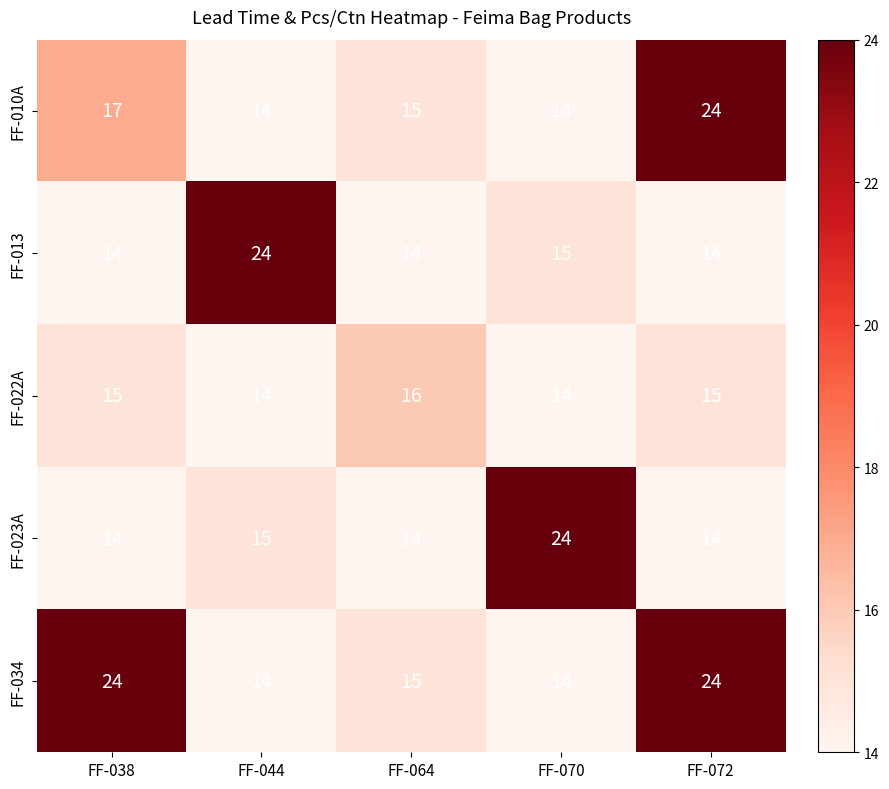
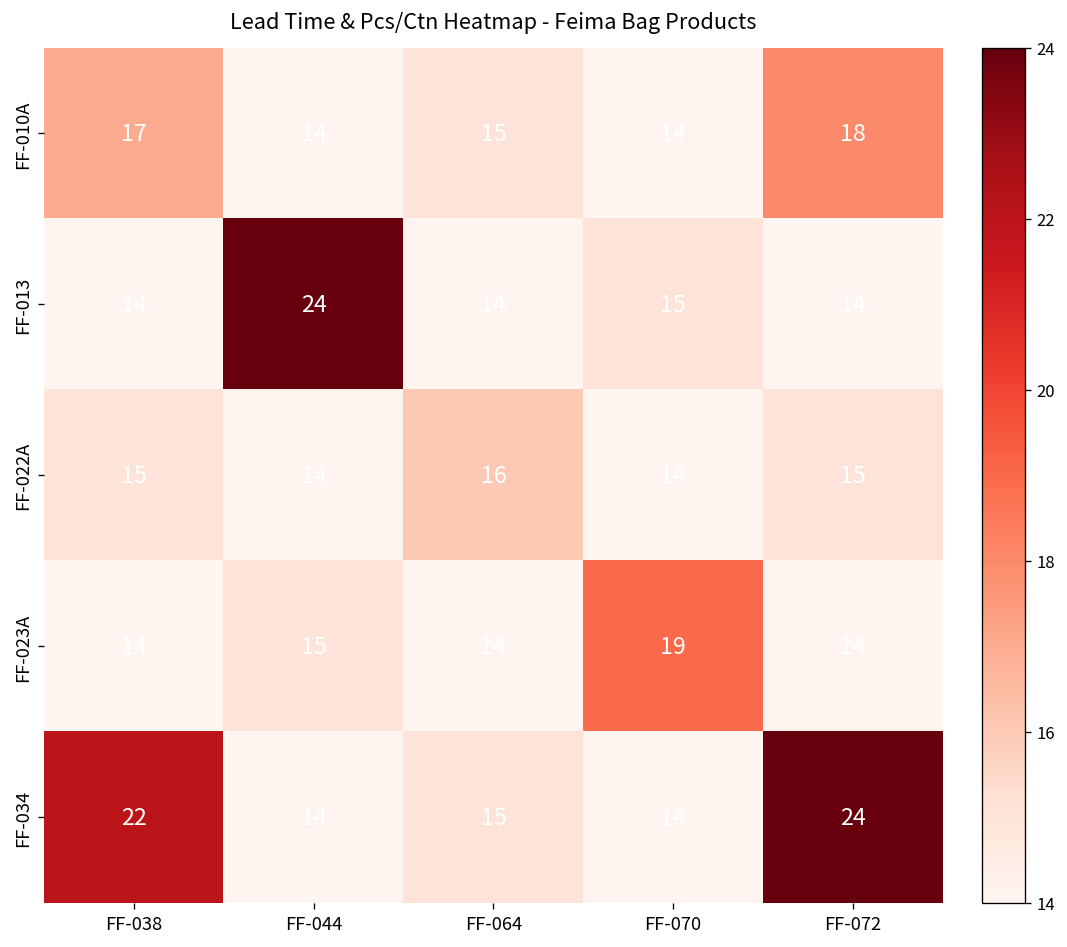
FF-010A, FF-072: 24 -> 18
FF-023A, FF-070: 24 -> 19
FF-034, FF-038: 24 -> 22
